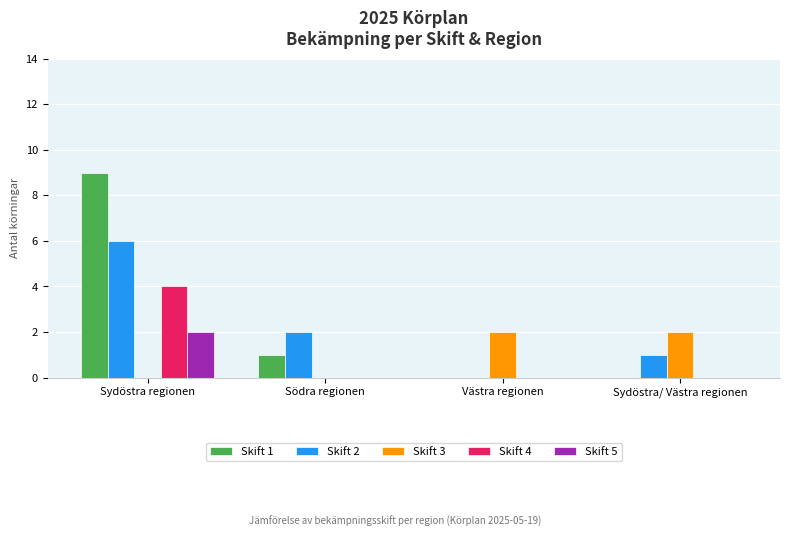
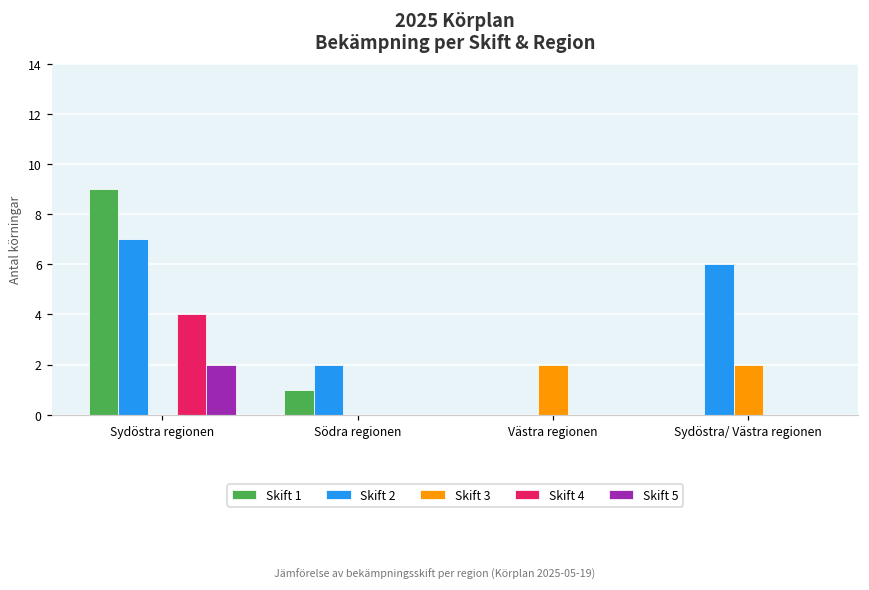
Skift 2, Sydöstra regionen: 6 -> 7
Skift 2, Sydöstra/ Västra regionen: 1 -> 6
